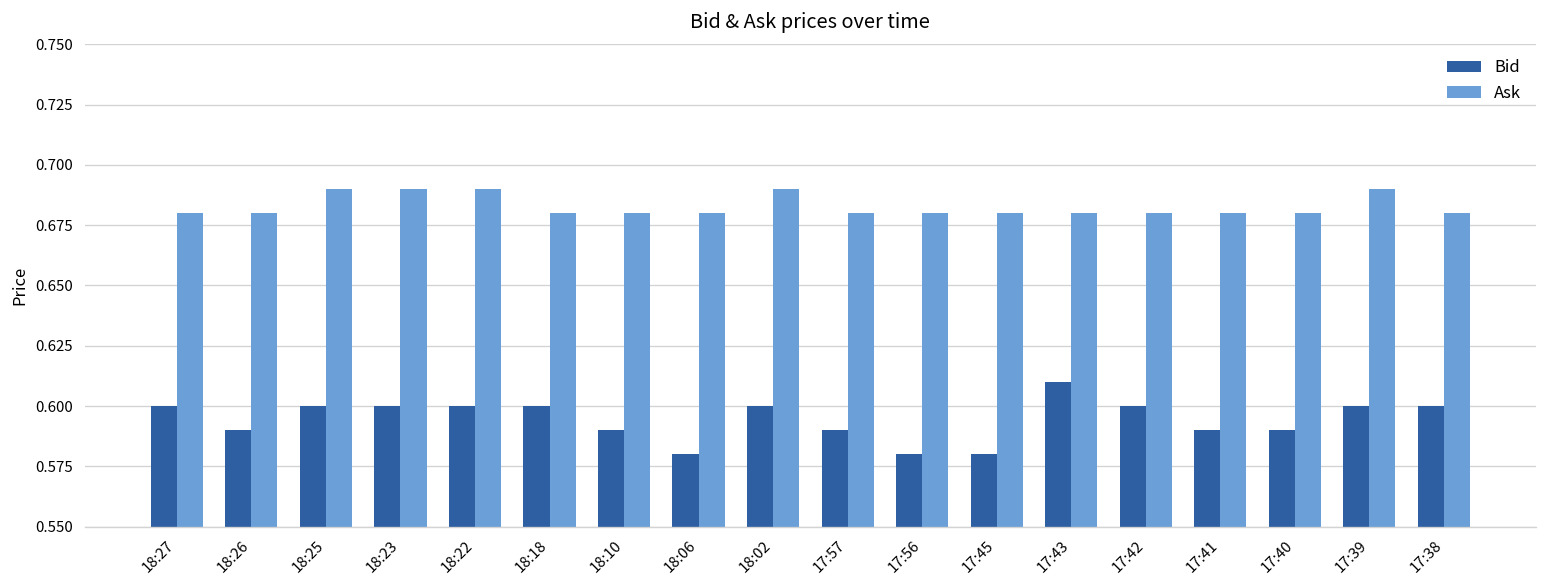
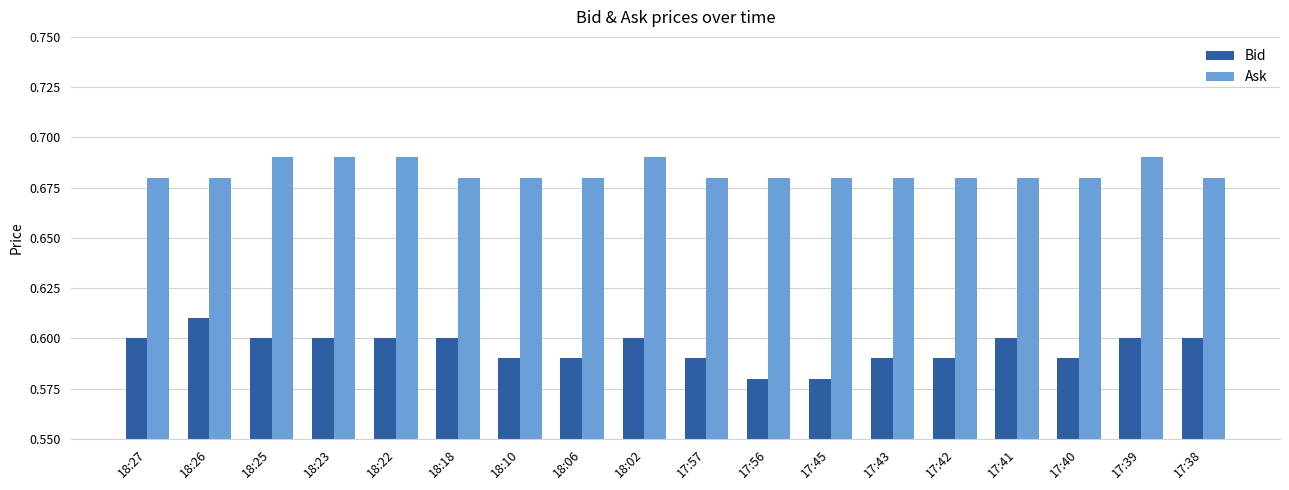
Bid, 18:26: 0.59 -> 0.61
Bid, 18:06: 0.58 -> 0.59
Bid, 17:43: 0.61 -> 0.59
Bid, 17:42: 0.60 -> 0.59
Bid, 17:41: 0.59 -> 0.60
